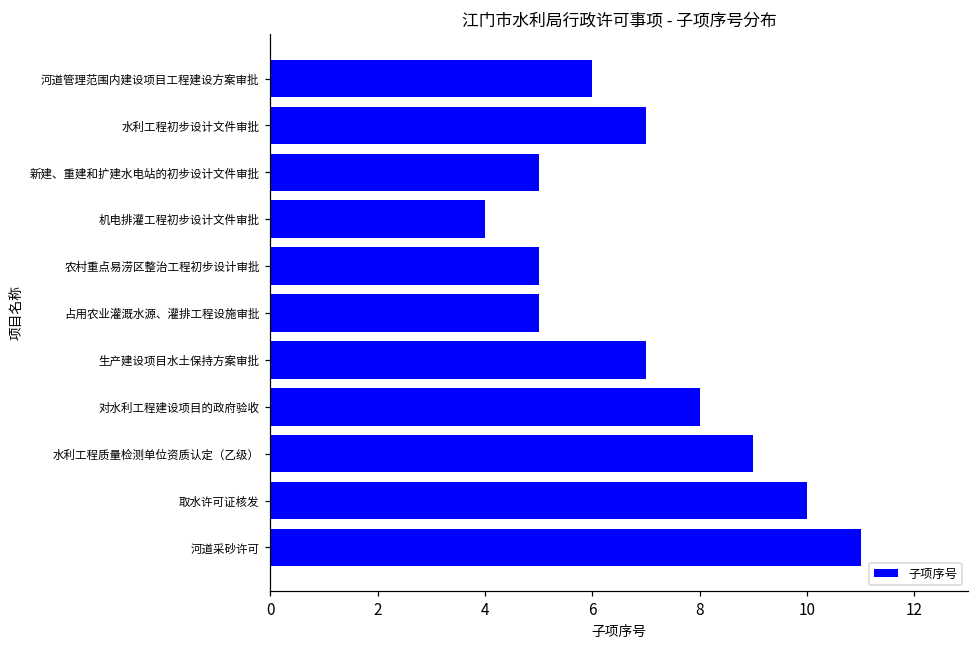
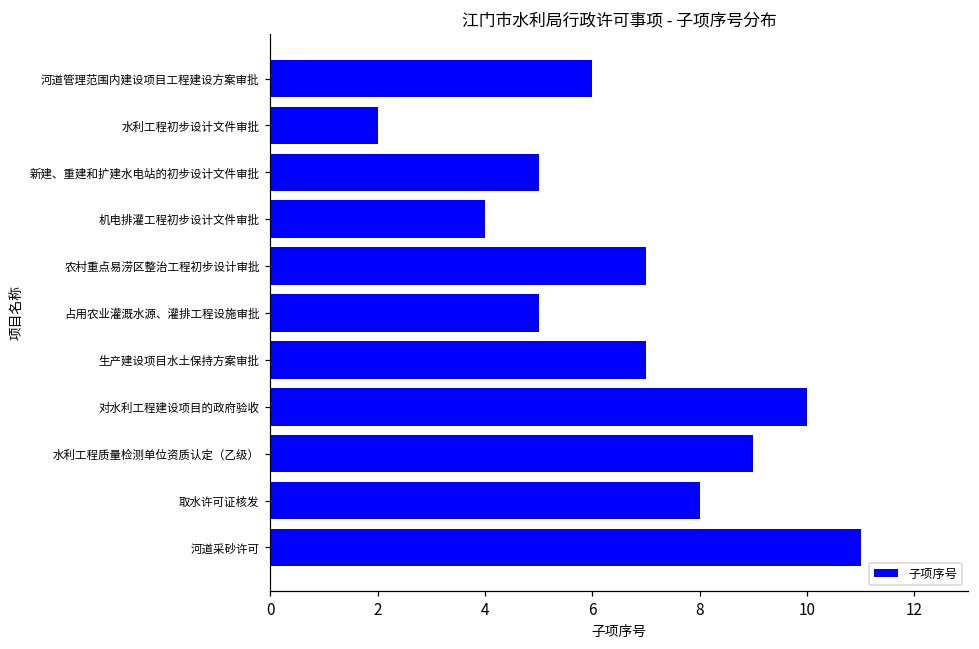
水利工程初步设计文件审批: 7 -> 2
农村重点易涝区整治工程初步设计审批: 5 -> 7
对水利工程建设项目的政府验收: 8 -> 10
取水许可证核发: 10 -> 8
